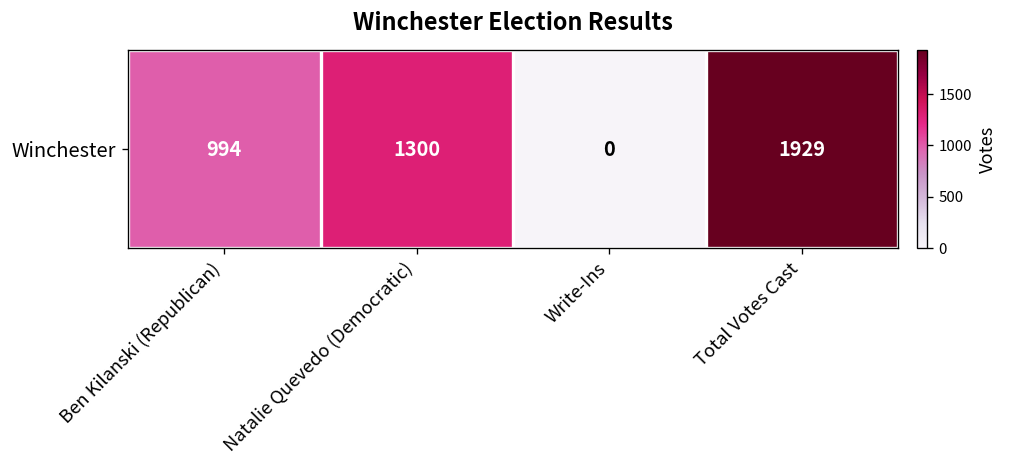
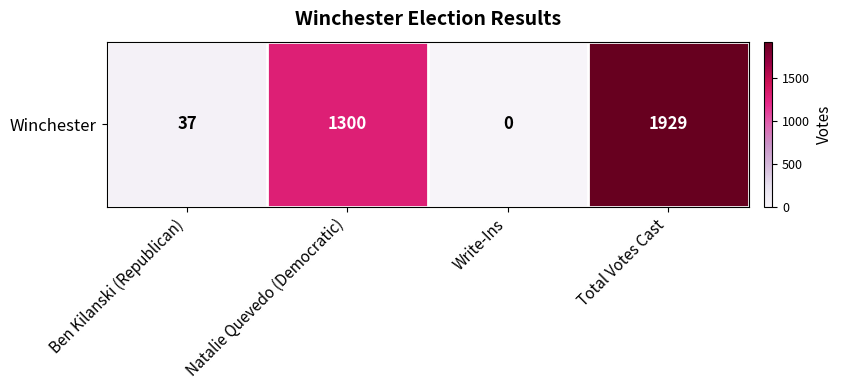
Winchester, Ben Kilanski (Republican): 994 -> 37
